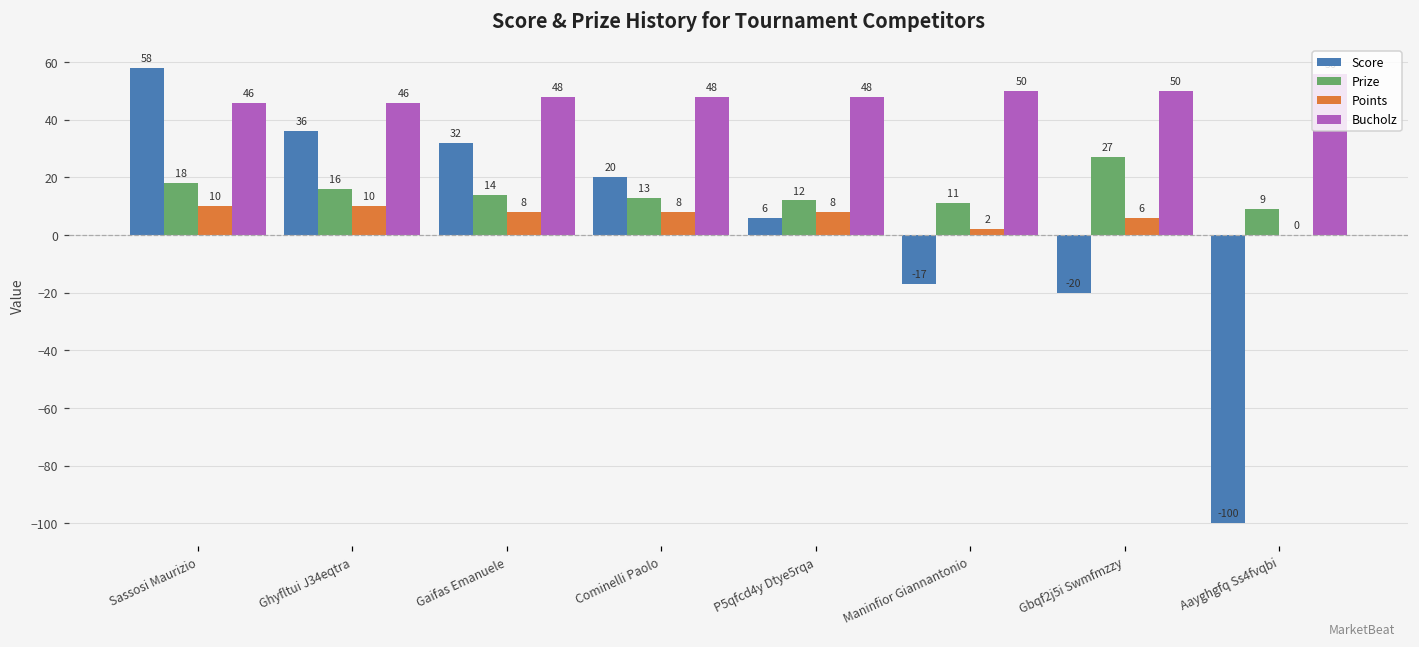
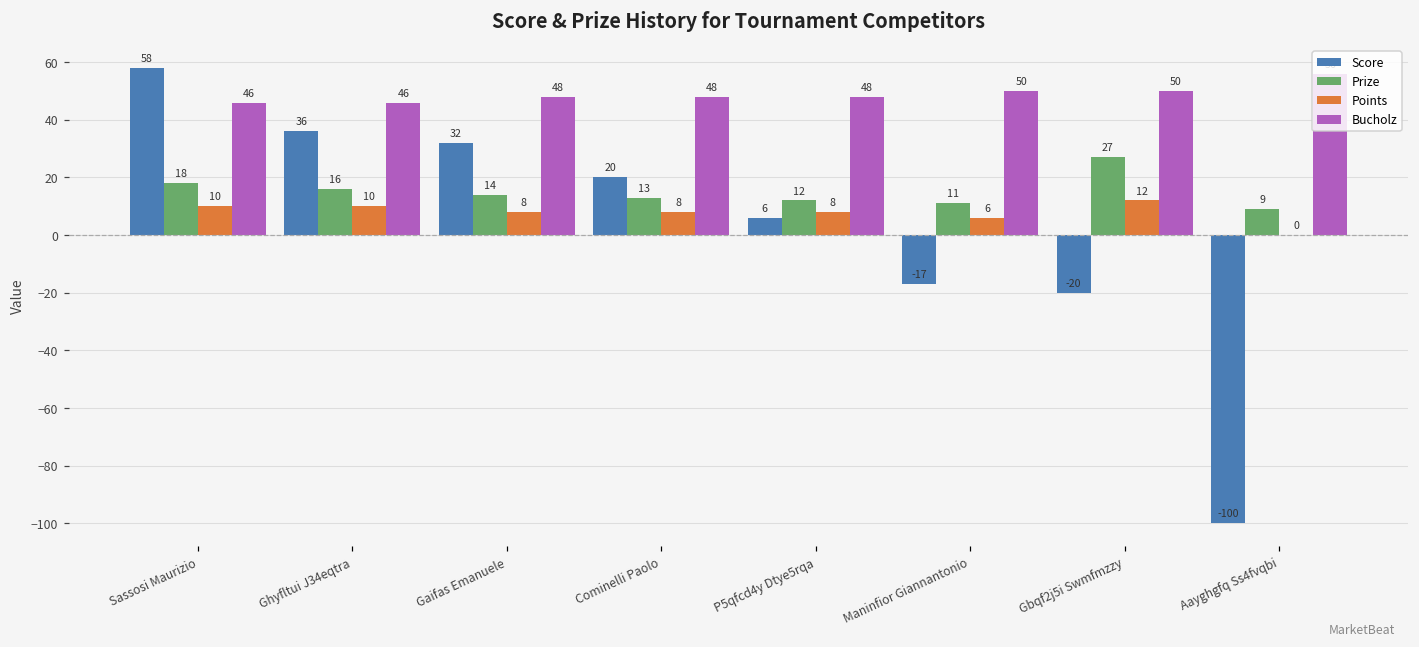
Points, Maninfior Giannantonio: 2 -> 6
Points, Gbqf2j5i Swmfmzzy: 6 -> 12
